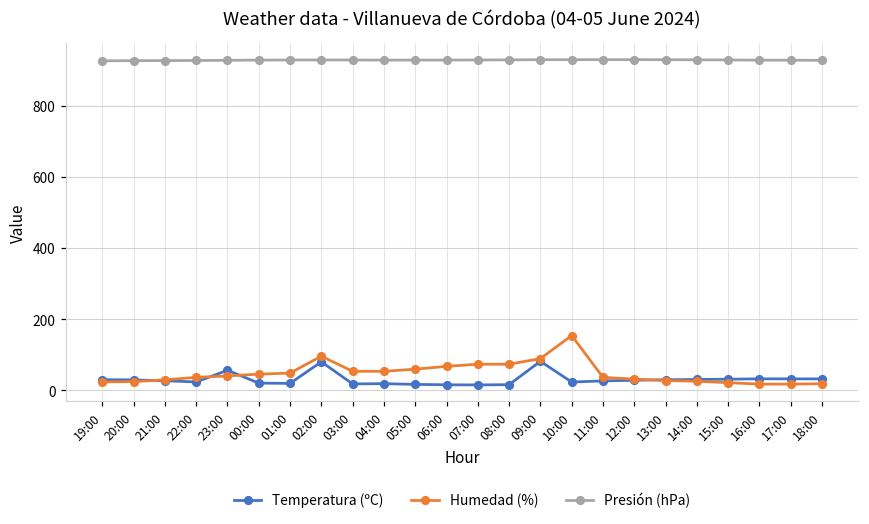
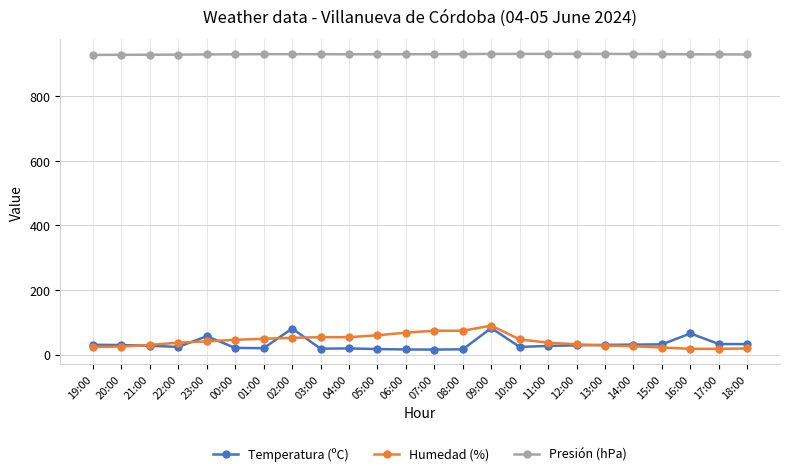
Humedad (%), 02:00: 100 -> 50
Humedad (%), 10:00: 150 -> 50
Temperatura (ºC), 16:00: 30 -> 70
